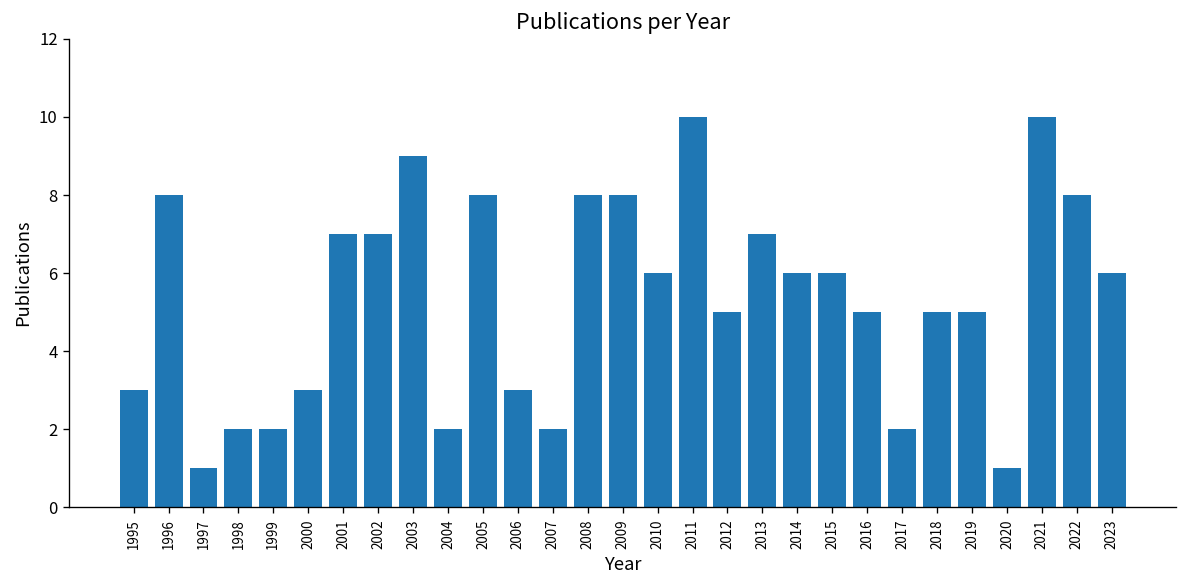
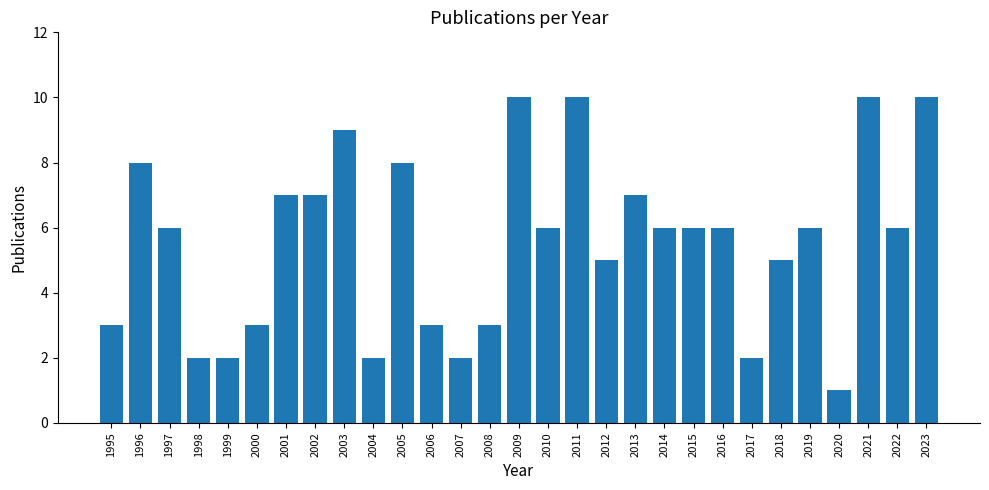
1997: 1 -> 6
2008: 8 -> 3
2009: 8 -> 10
2016: 5 -> 6
2019: 5 -> 6
2022: 8 -> 6
2023: 6 -> 10
